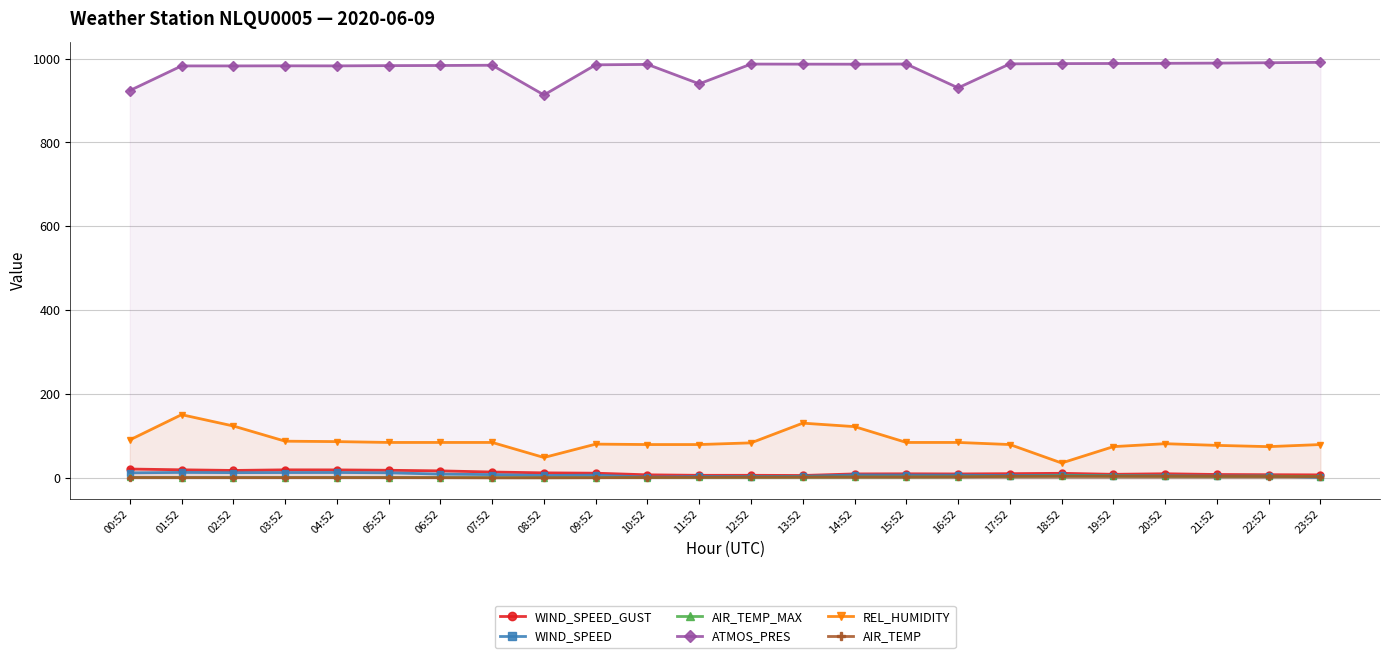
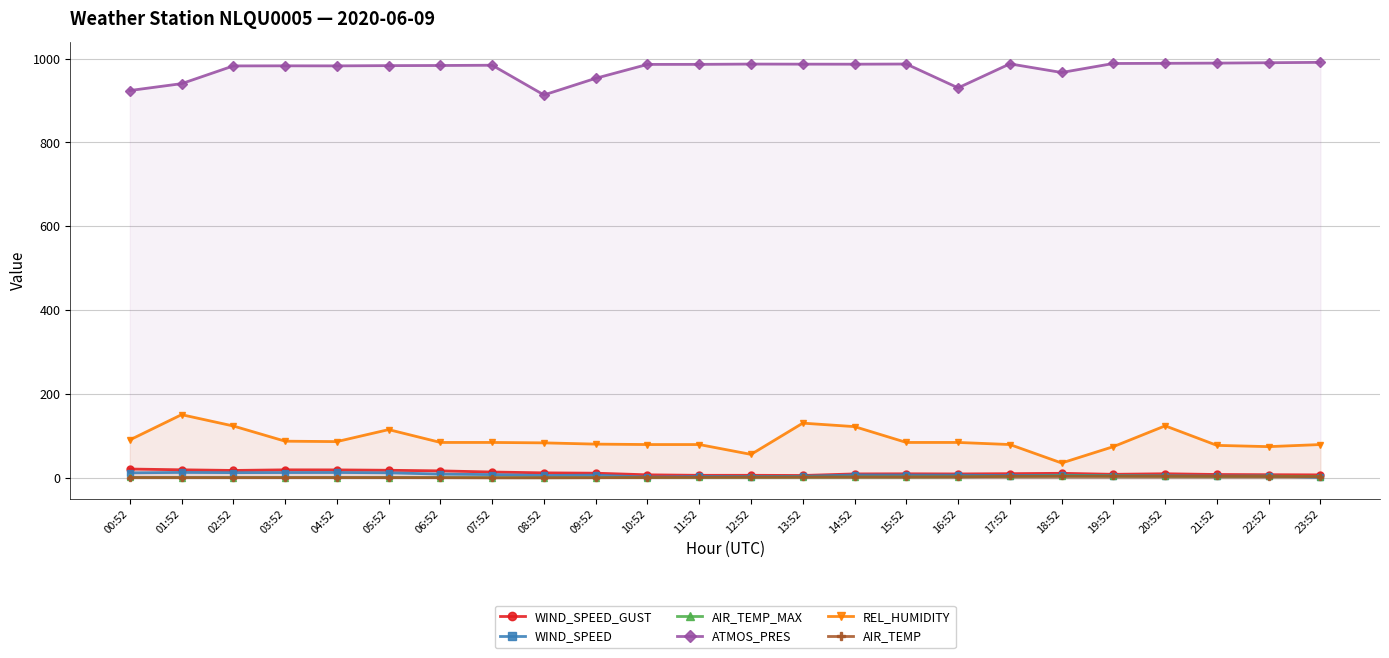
ATMOS_PRES, 01:52: 980 -> 940
REL_HUMIDITY, 05:52: 90 -> 120
REL_HUMIDITY, 08:52: 50 -> 80
ATMOS_PRES, 09:52: 990 -> 950
ATMOS_PRES, 11:52: 940 -> 990
REL_HUMIDITY, 12:52: 80 -> 60
ATMOS_PRES, 18:52: 990 -> 970
REL_HUMIDITY, 20:52: 80 -> 120
